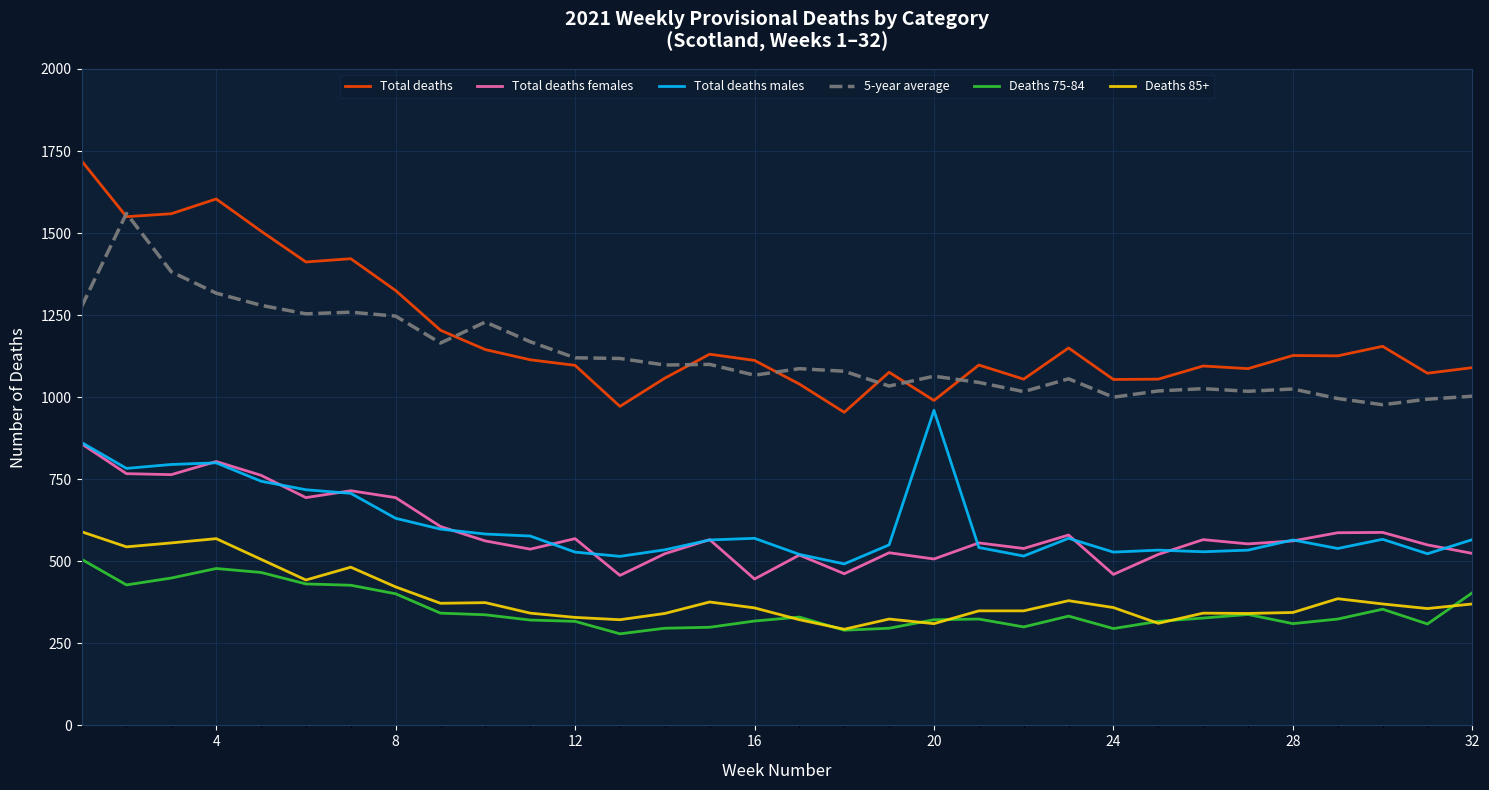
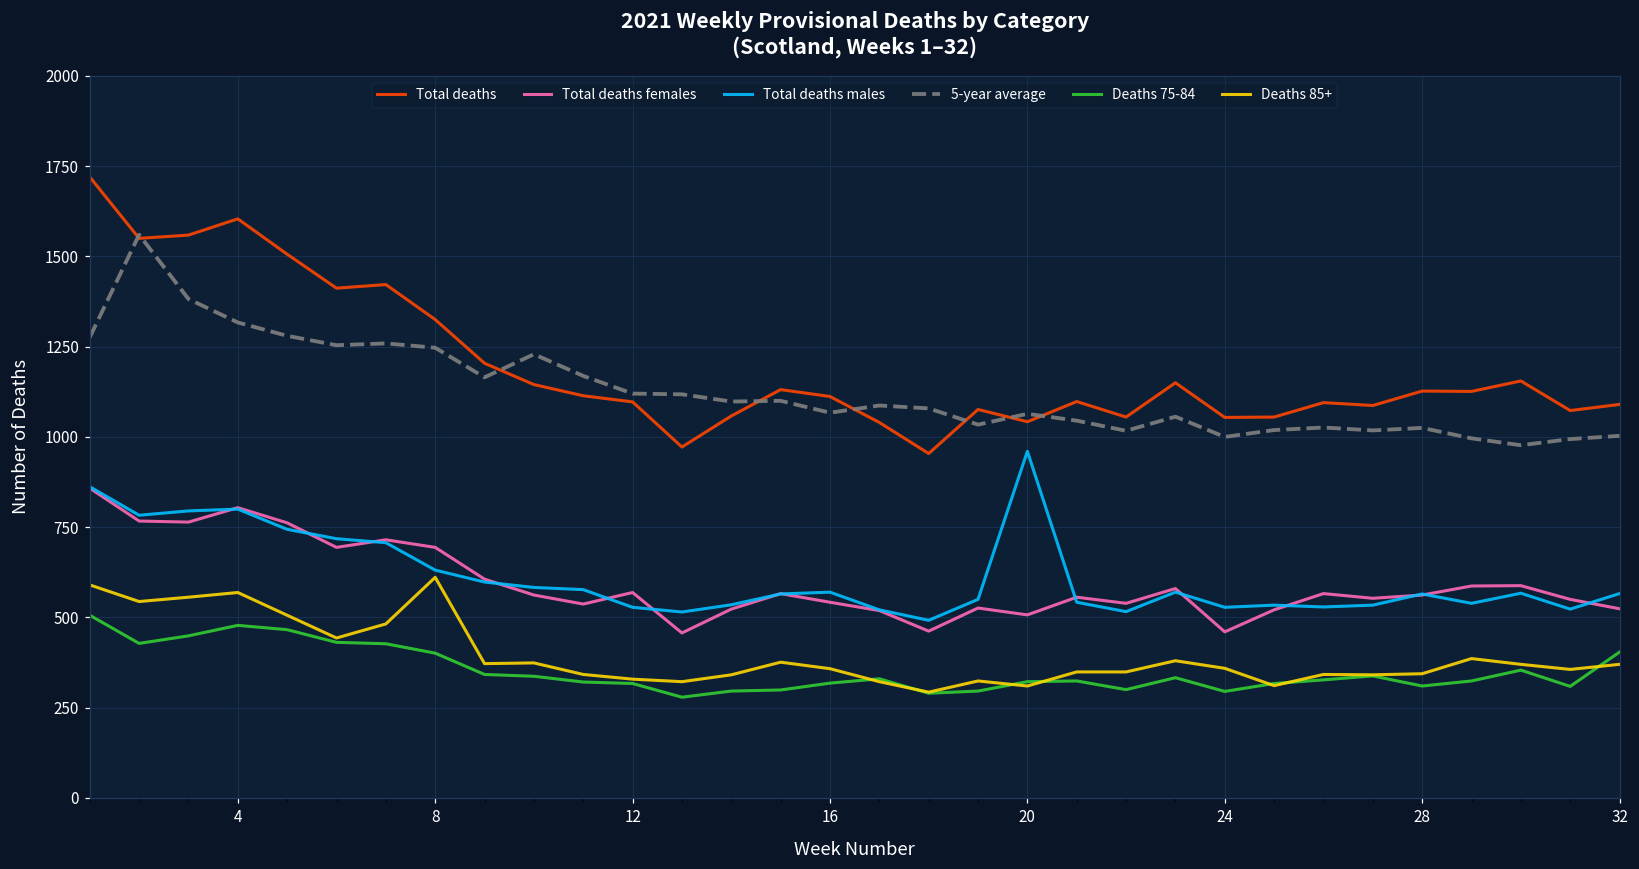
Deaths 85+, 8: 420 -> 610
Total deaths females, 16: 450 -> 540
Total deaths, 20: 990 -> 1040
